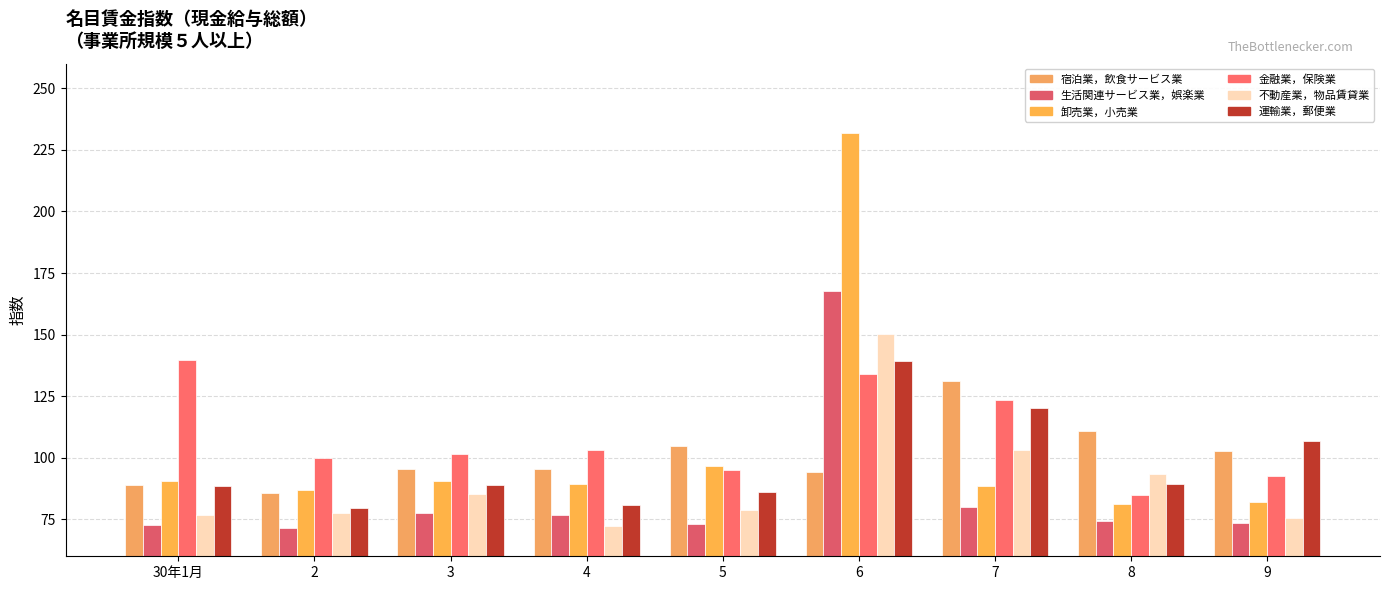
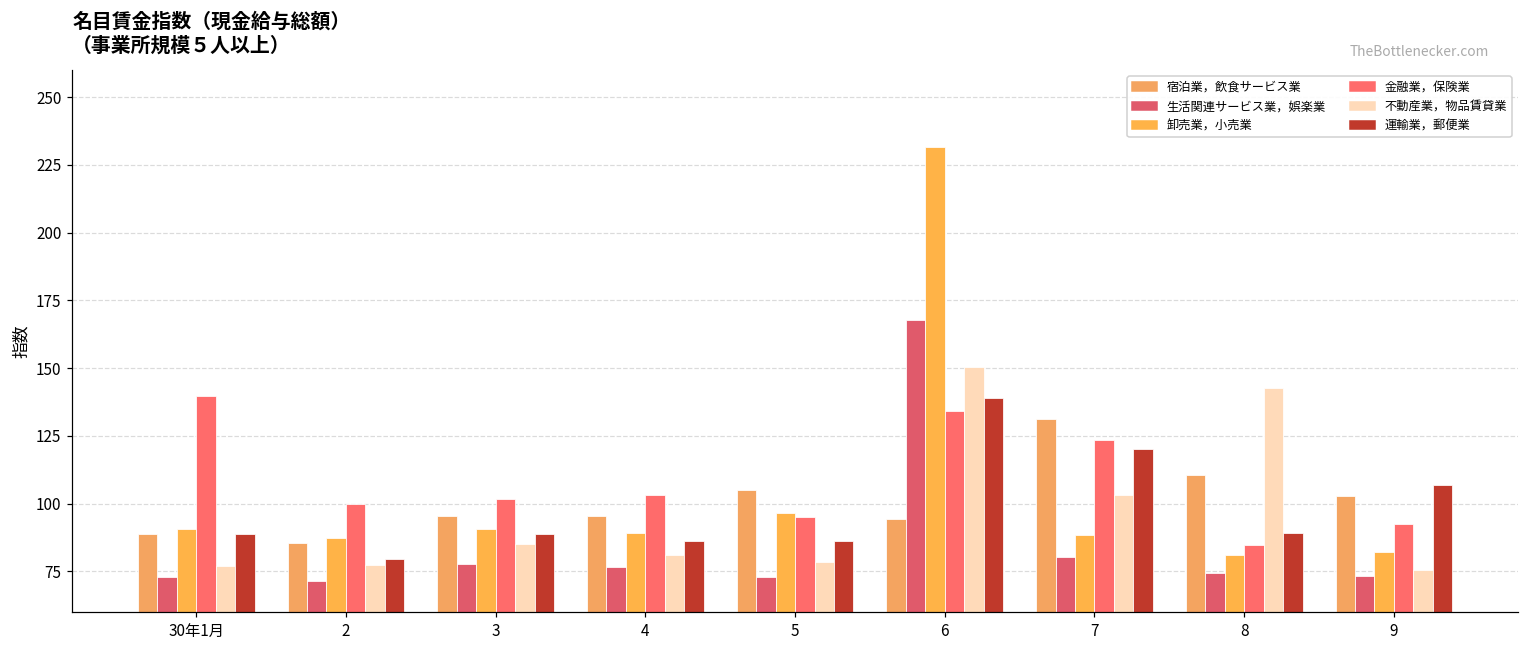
不動産業，物品賃貸業, 4: 72 -> 81
運輸業，郵便業, 4: 81 -> 86
不動産業，物品賃貸業, 8: 93 -> 143
